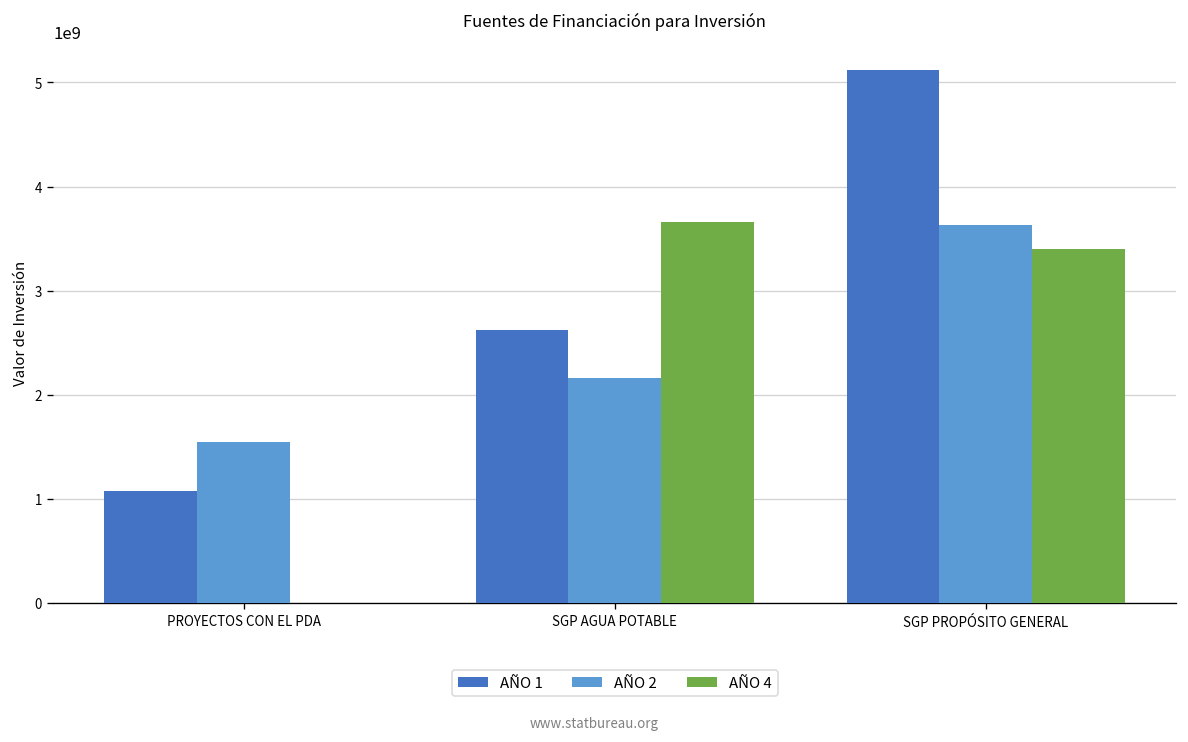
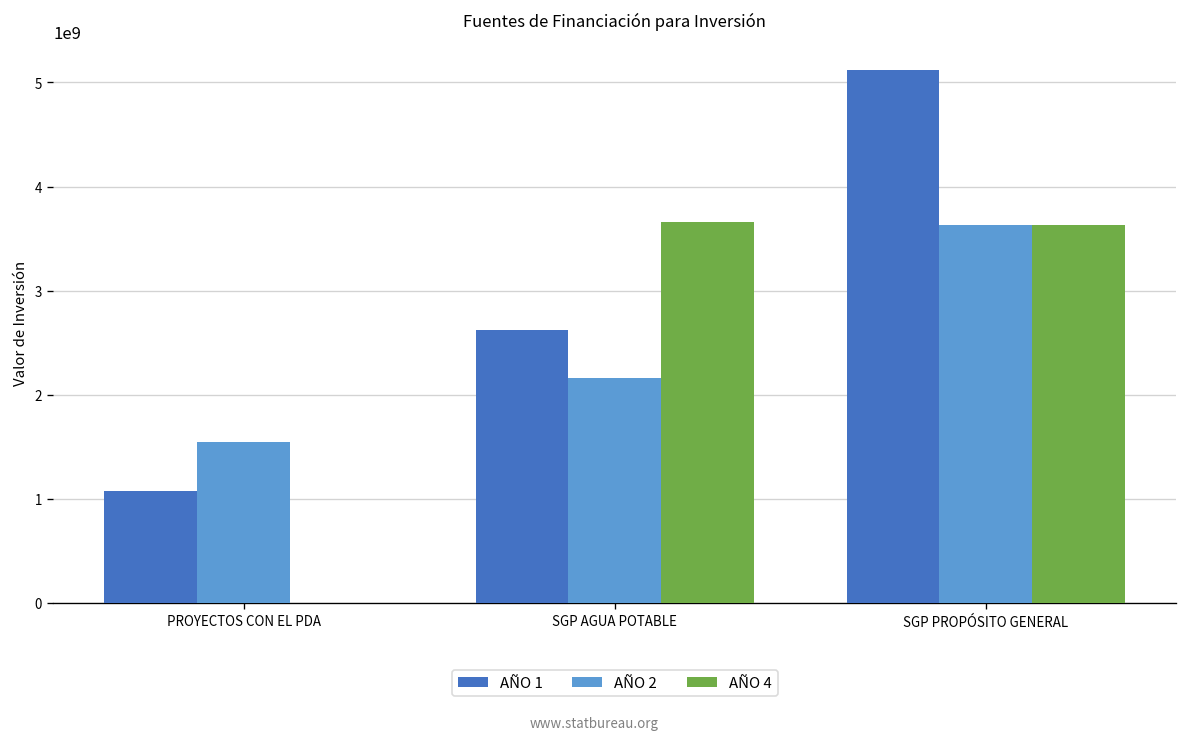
AÑO 4, SGP PROPÓSITO GENERAL: 3400000000 -> 3600000000
